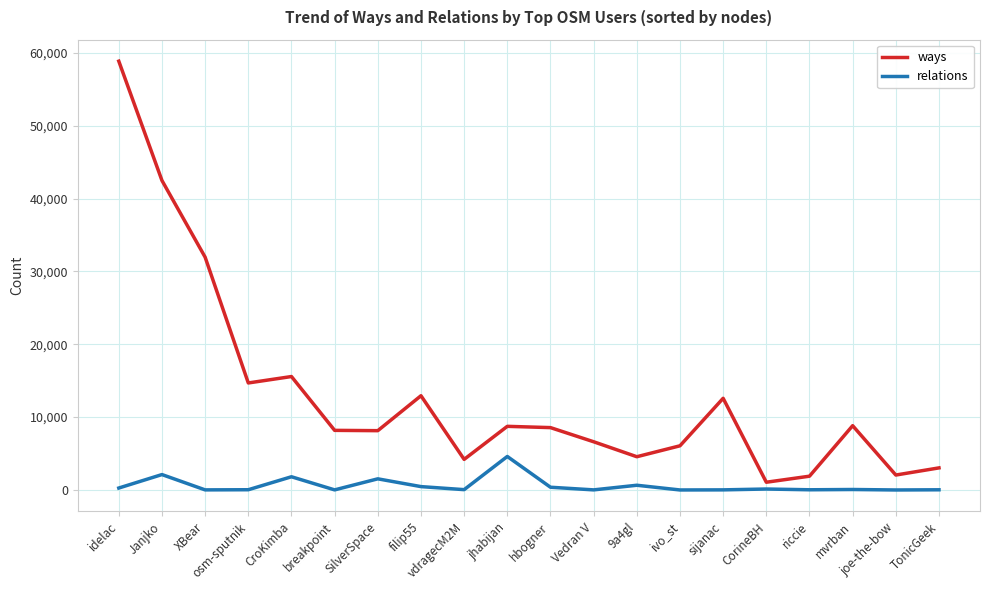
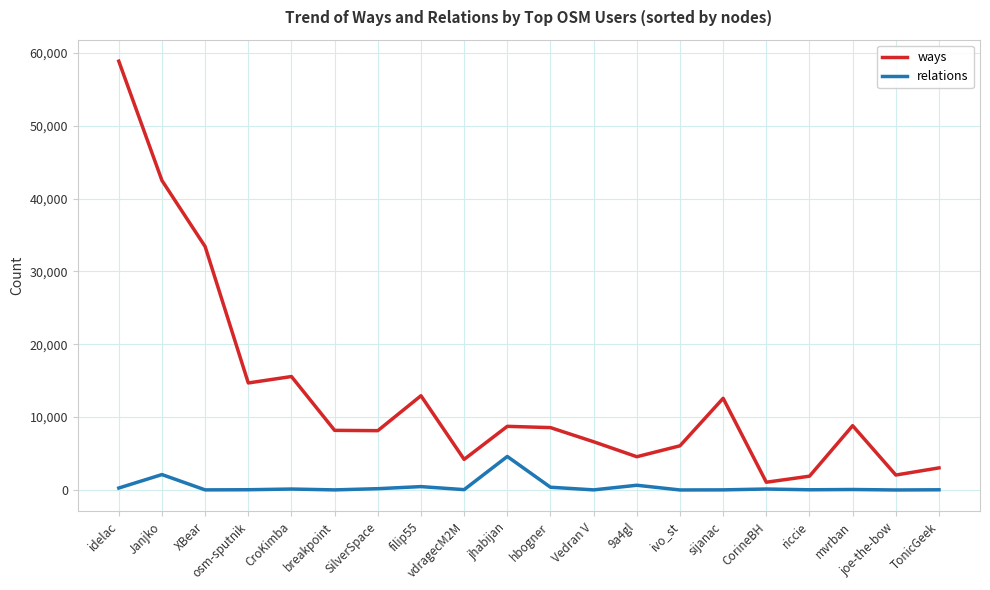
ways, XBear: 32,000 -> 33,000
relations, CroKimba: 2,000 -> 0
relations, SilverSpace: 2,000 -> 0
